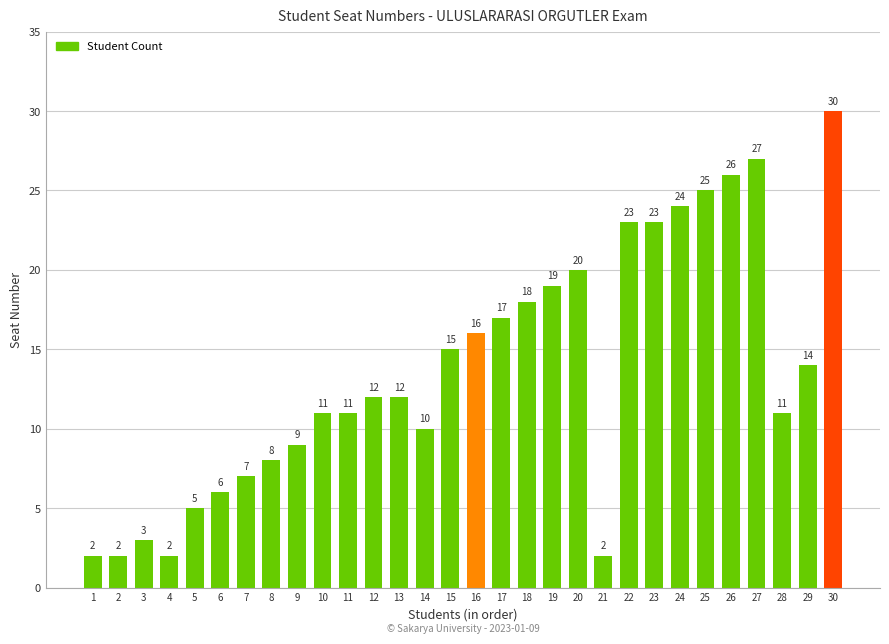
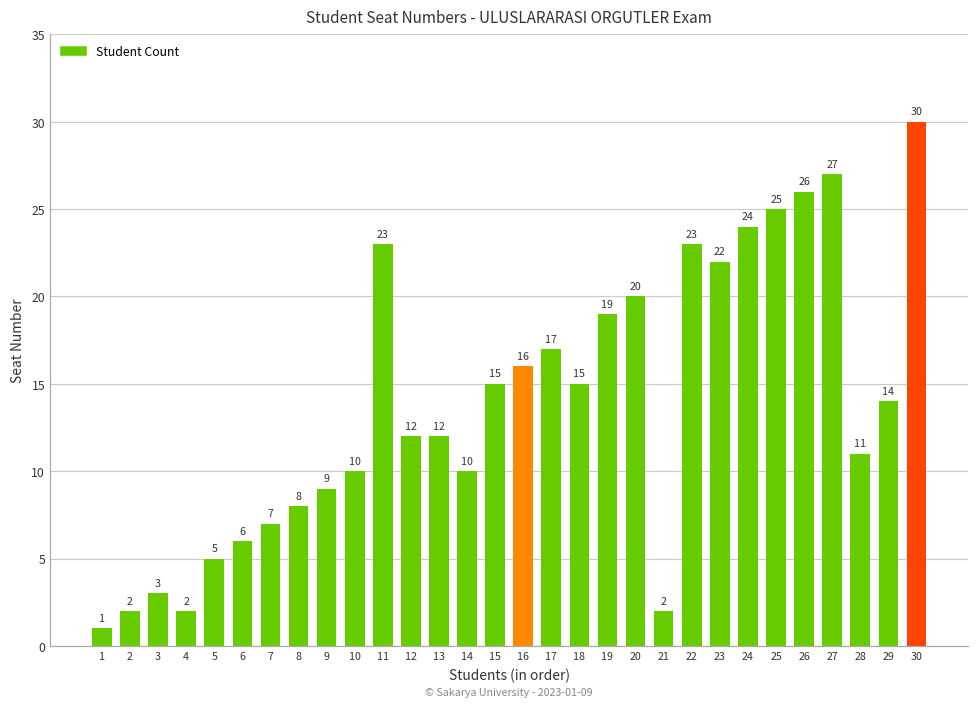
1: 2 -> 1
10: 11 -> 10
11: 11 -> 23
18: 18 -> 15
23: 23 -> 22
